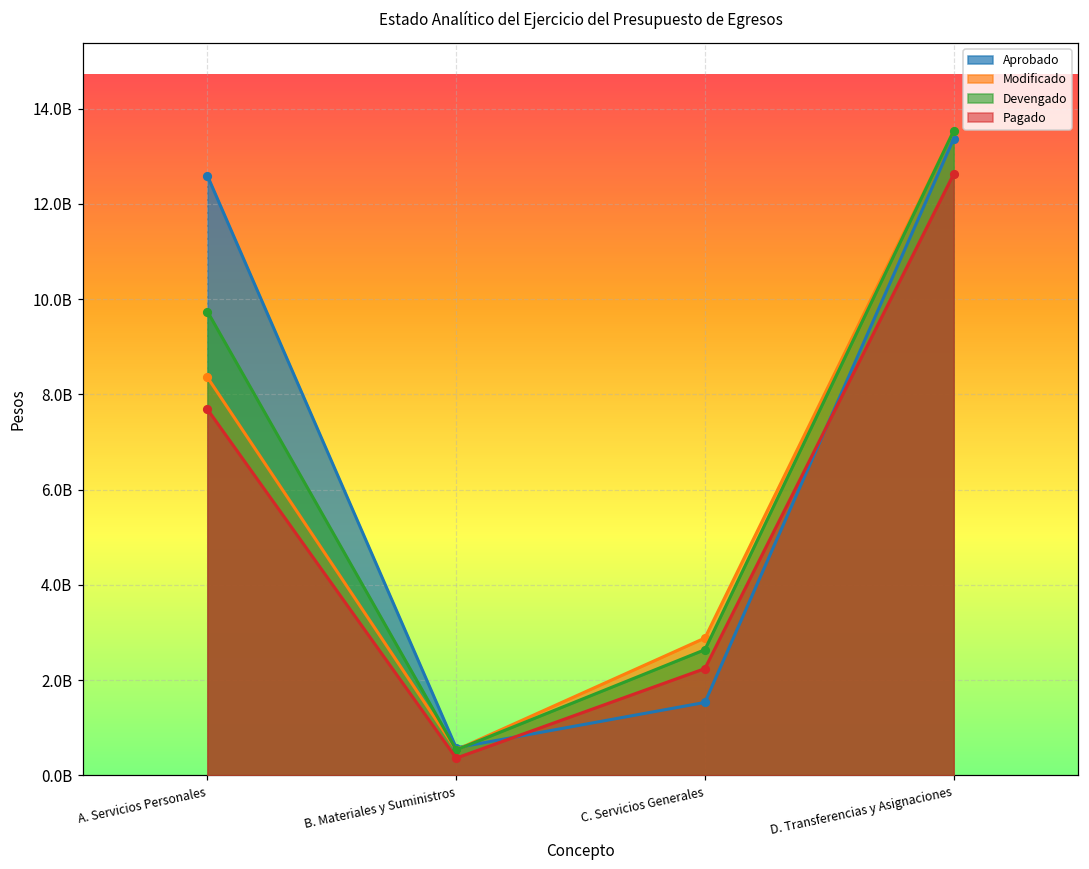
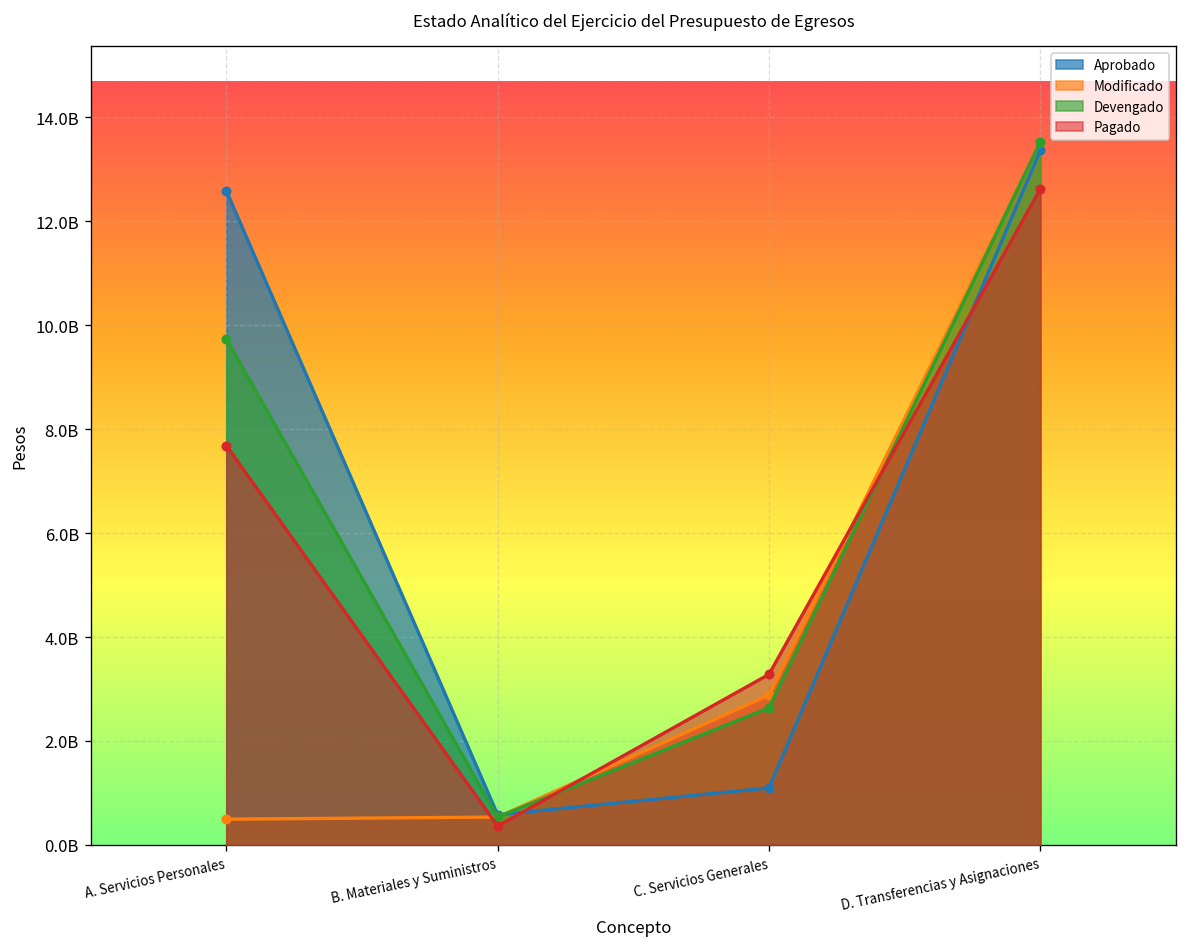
Modificado, A. Servicios Personales: 8400000000 -> 500000000
Aprobado, C. Servicios Generales: 1500000000 -> 1100000000
Pagado, C. Servicios Generales: 2200000000 -> 3300000000
